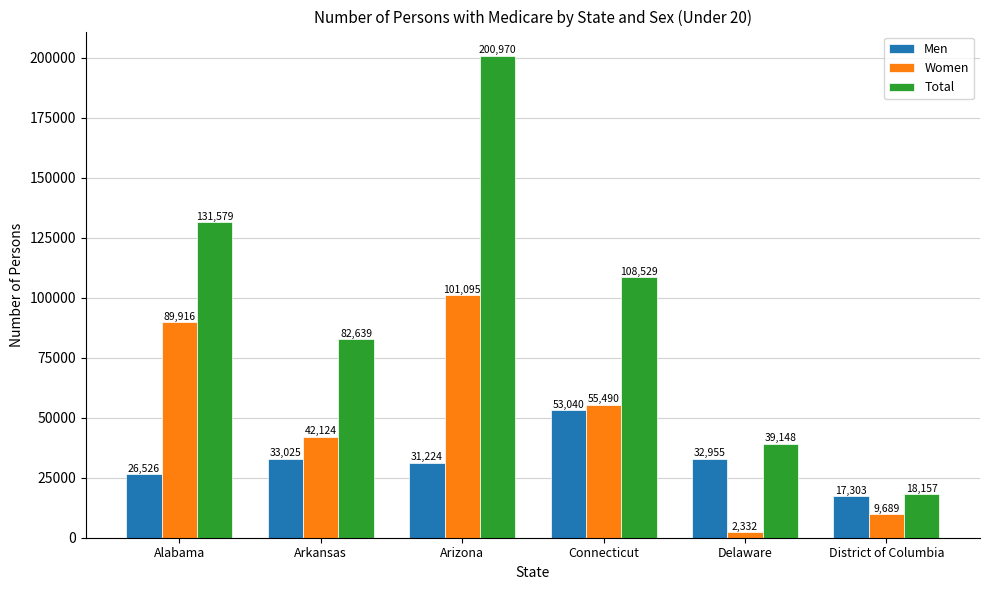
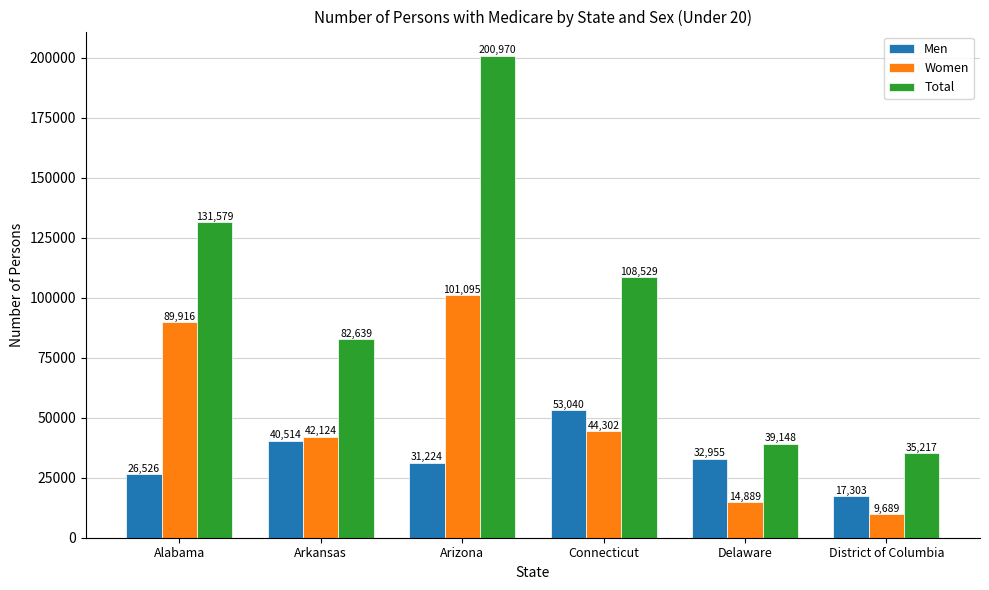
Men, Arkansas: 33,025 -> 40,514
Women, Connecticut: 55,490 -> 44,302
Women, Delaware: 2,332 -> 14,889
Total, District of Columbia: 18,157 -> 35,217
